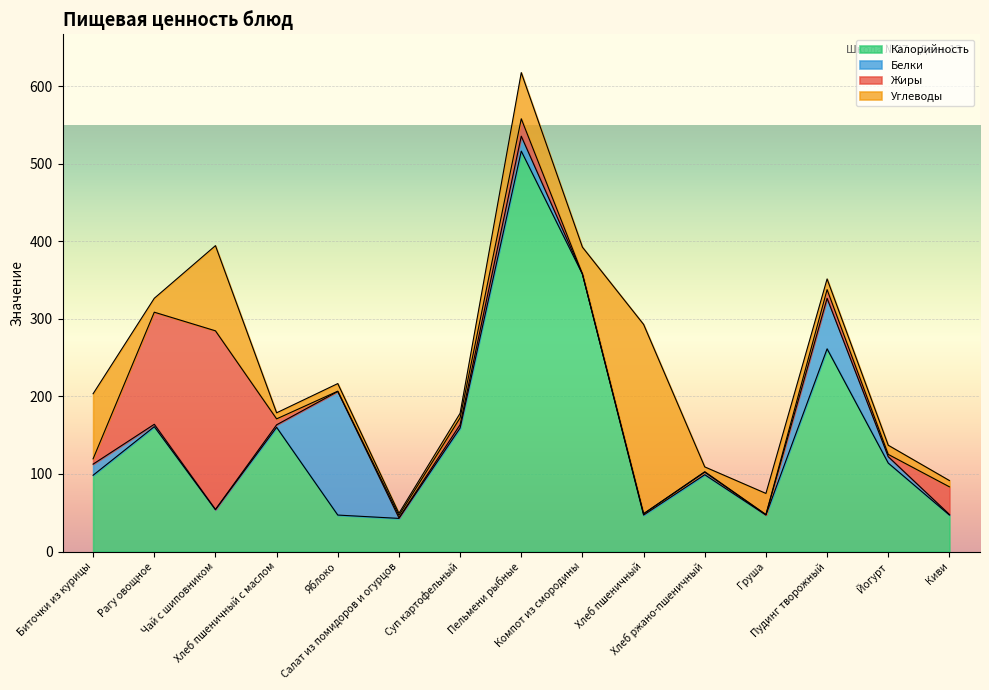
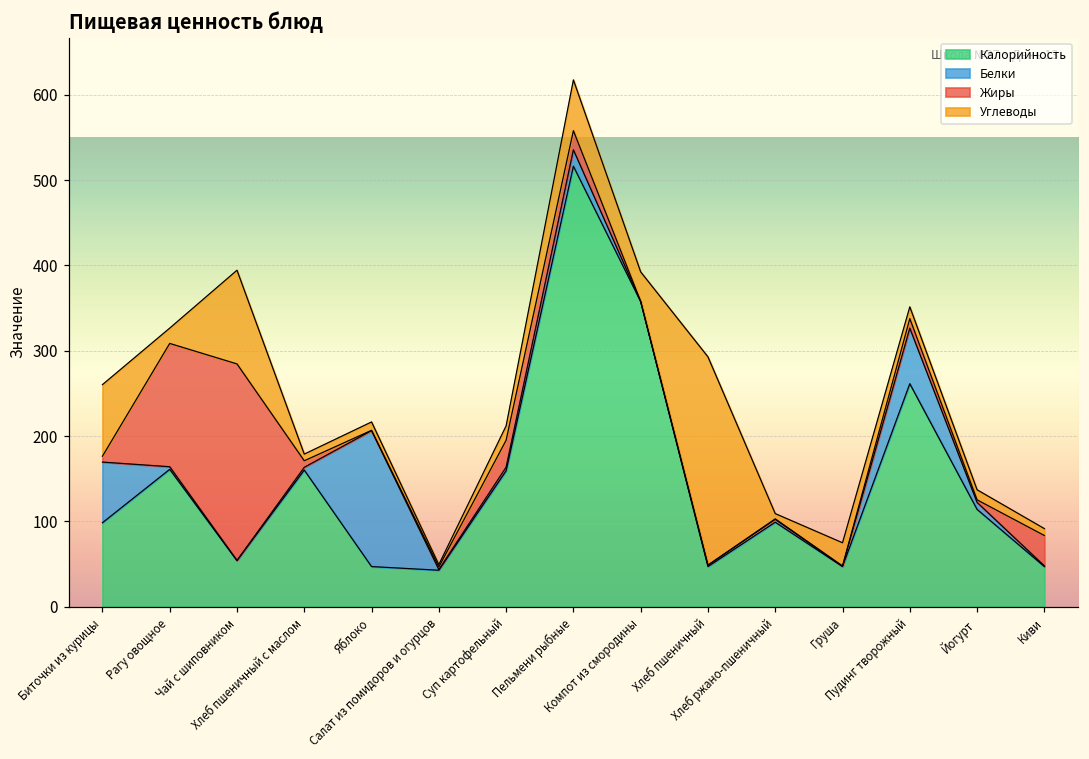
Белки, Биточки из курицы: 10 -> 70
Жиры, Суп картофельный: 10 -> 30
Углеводы, Суп картофельный: 10 -> 20
